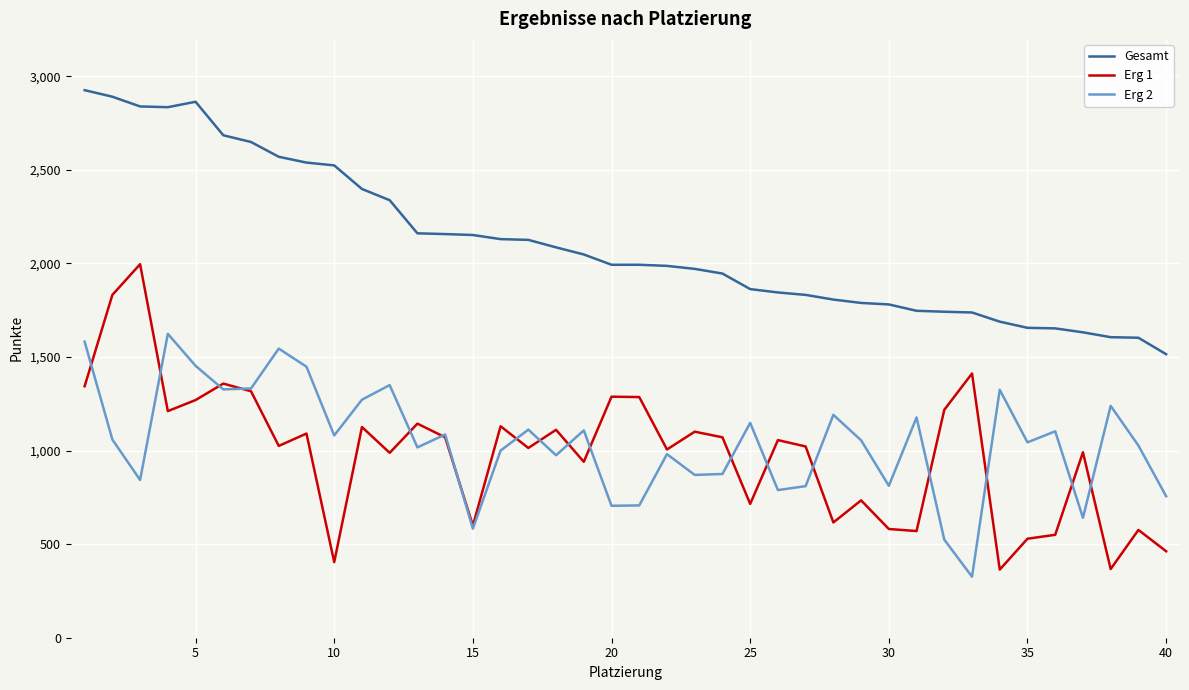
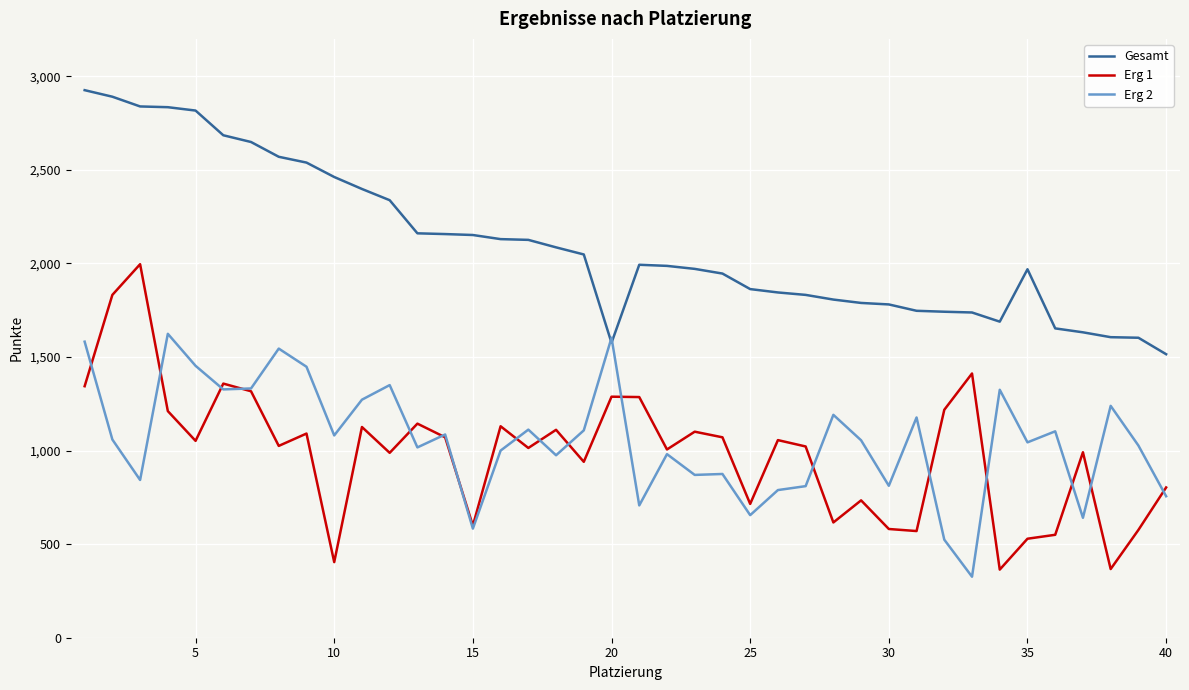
Gesamt, 5: 2,860 -> 2,820
Erg 1, 5: 1,270 -> 1,050
Gesamt, 10: 2,520 -> 2,460
Gesamt, 20: 1,990 -> 1,580
Erg 2, 20: 710 -> 1,600
Erg 2, 25: 1,150 -> 660
Gesamt, 35: 1,660 -> 1,970
Erg 1, 40: 460 -> 800
